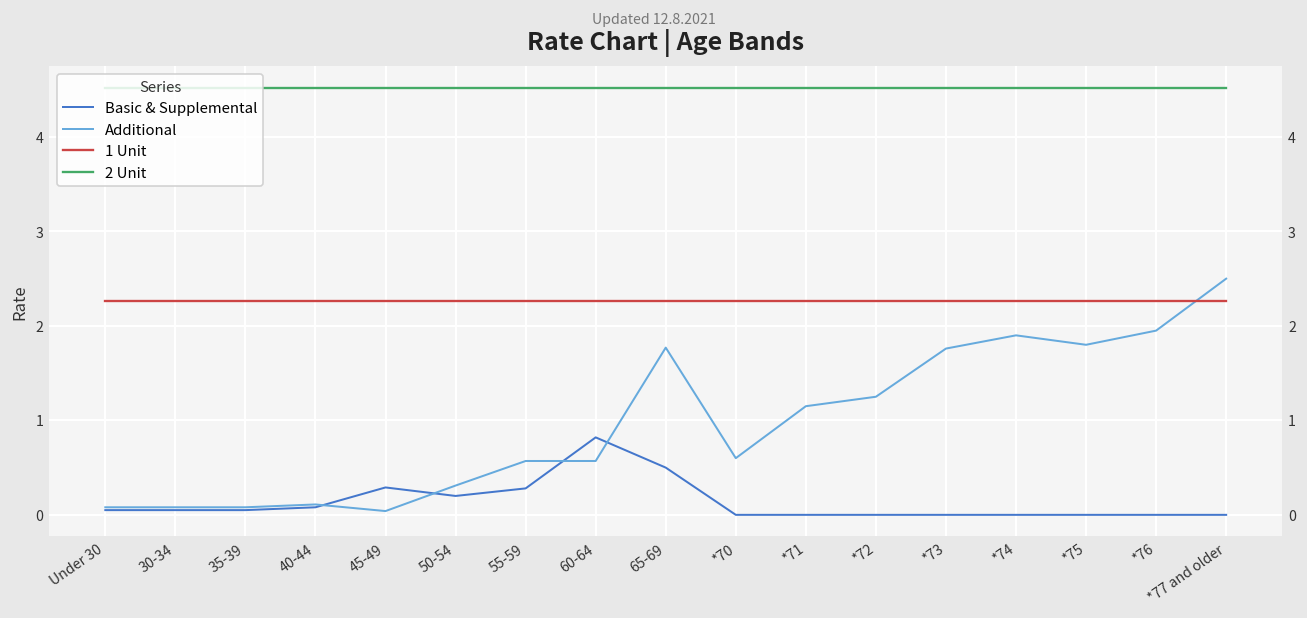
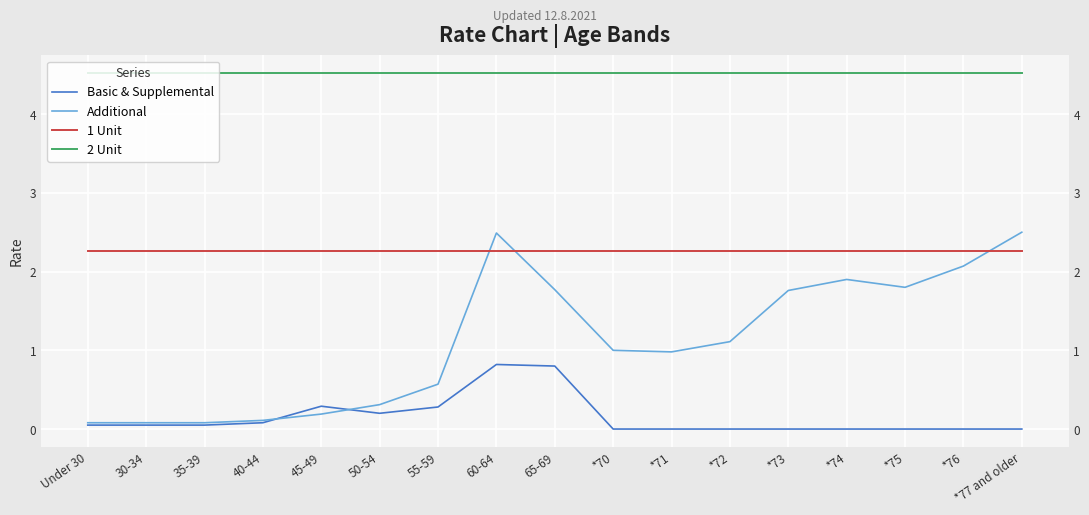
Additional, 45-49: 0.0 -> 0.2
Additional, 60-64: 0.6 -> 2.5
Basic & Supplemental, 65-69: 0.5 -> 0.8
Additional, *70: 0.6 -> 1.0
Additional, *71: 1.2 -> 1.0
Additional, *72: 1.3 -> 1.1
Additional, *76: 2.0 -> 2.1
